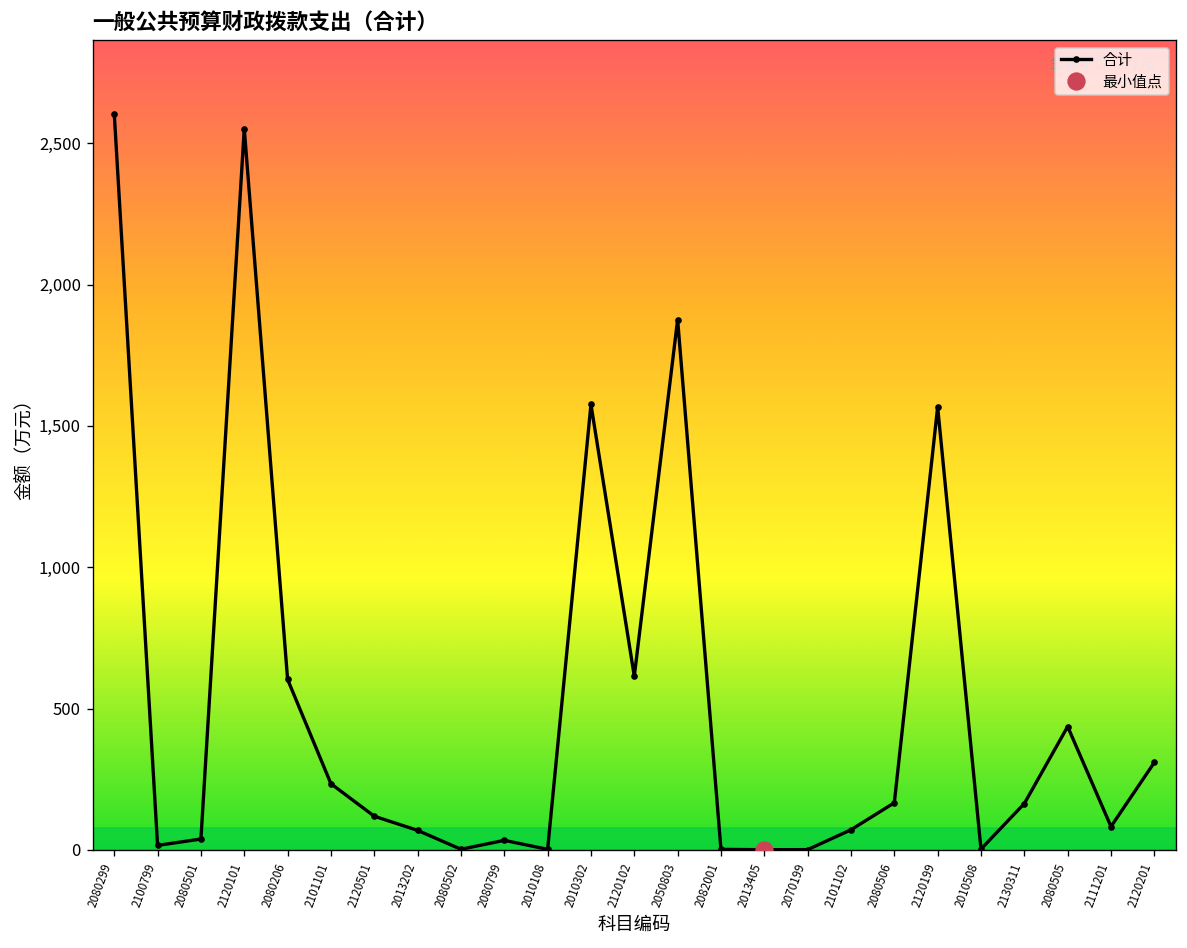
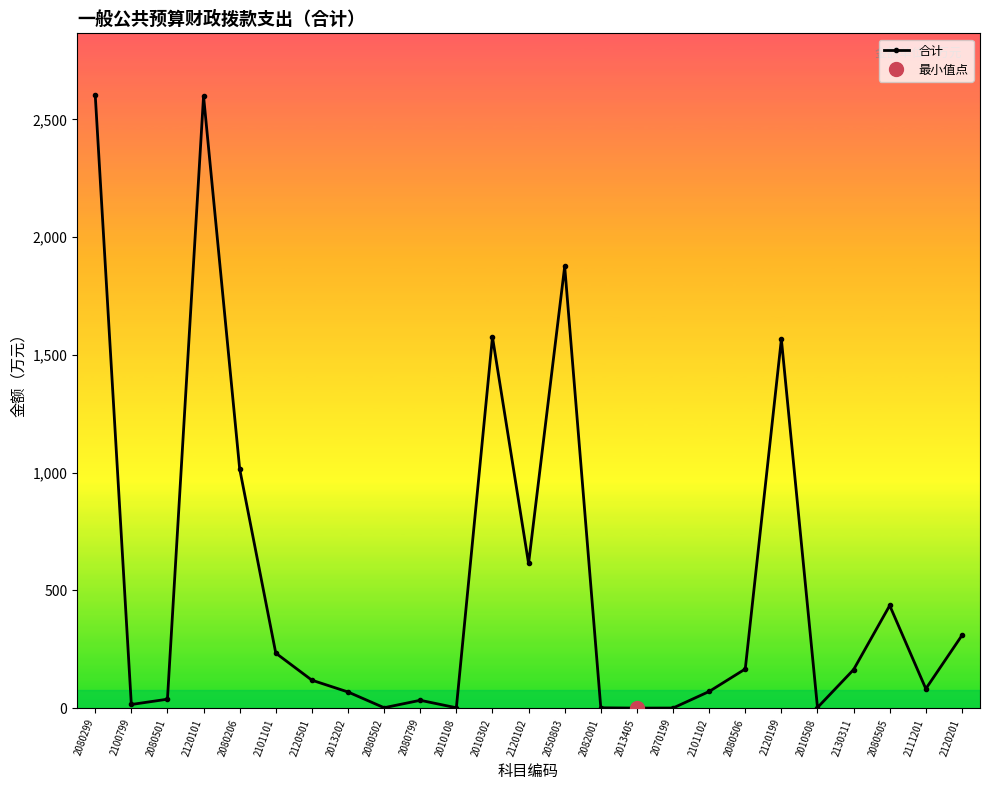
合计, 2120101: 2,550 -> 2,600
合计, 2080206: 600 -> 1,020
